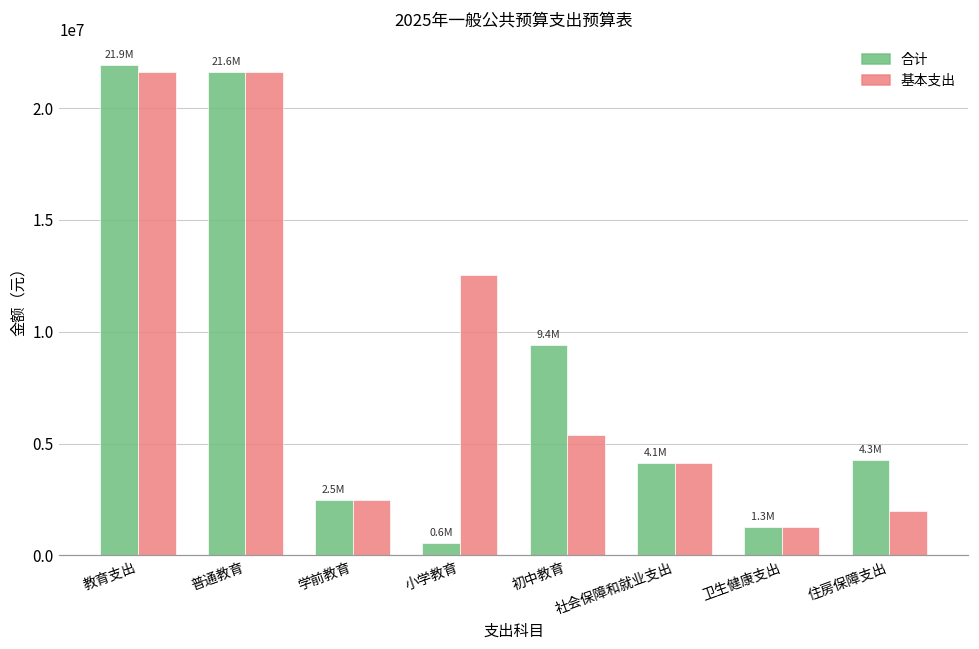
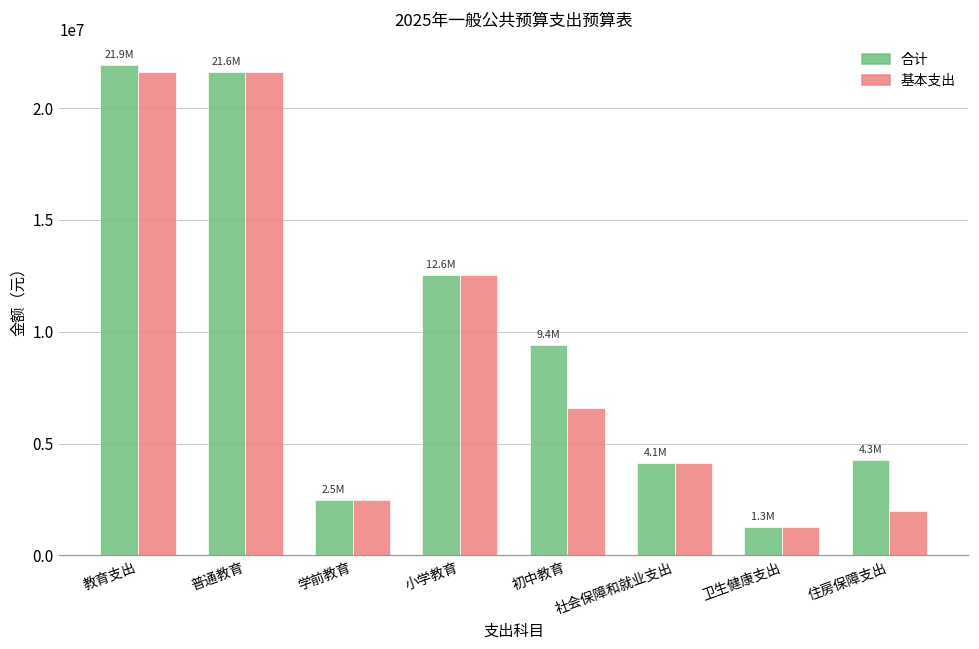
合计, 小学教育: 0.6M -> 12.6M
基本支出, 初中教育: 5400000 -> 6600000
